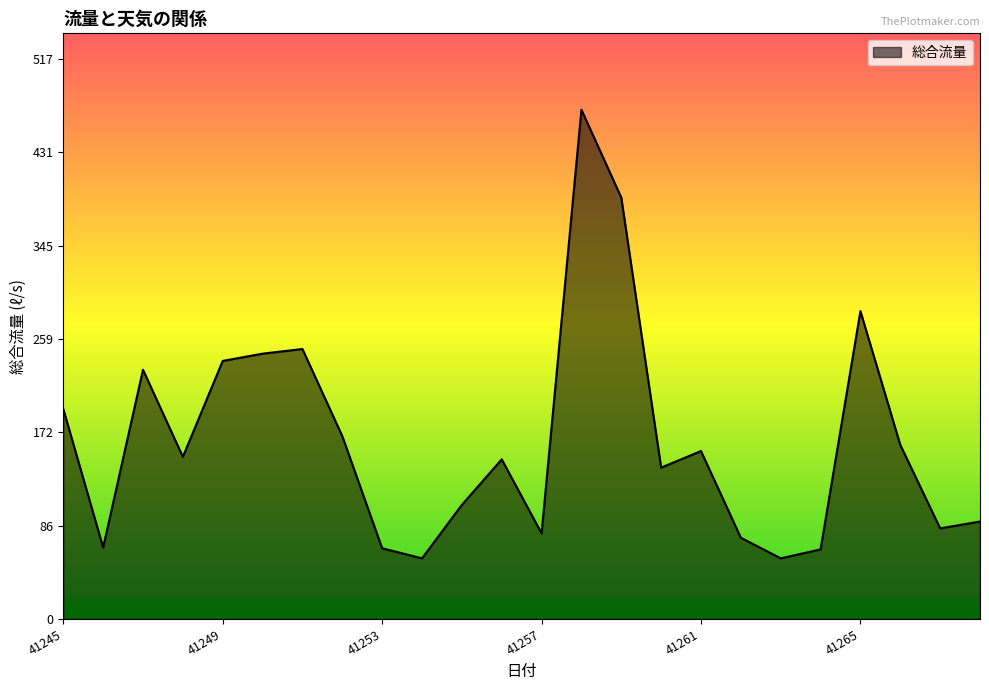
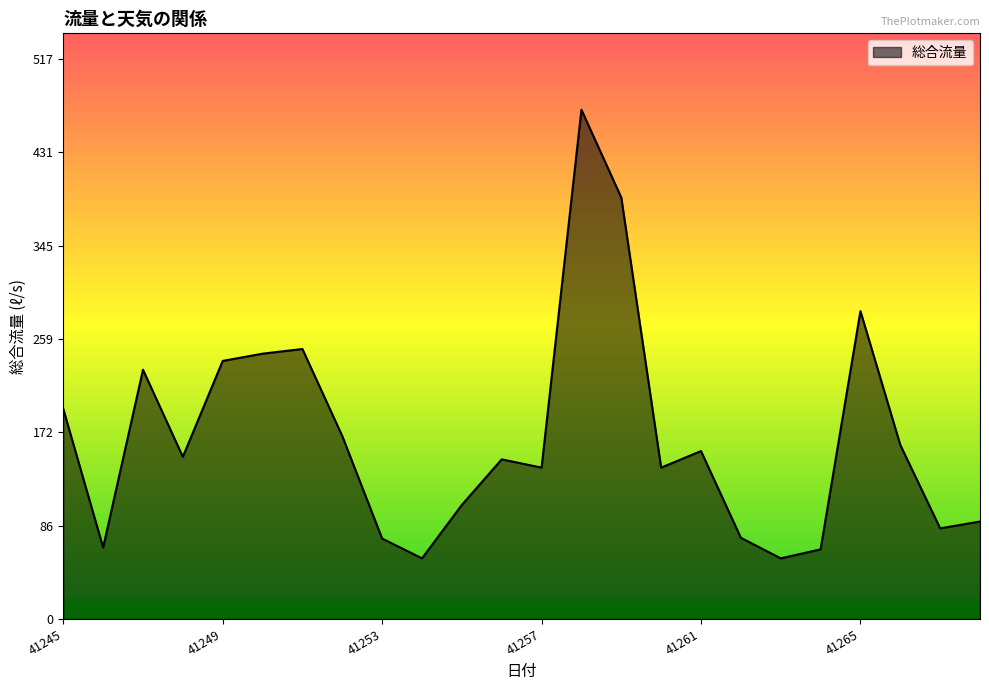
41253: 65 -> 74
41257: 79 -> 140
